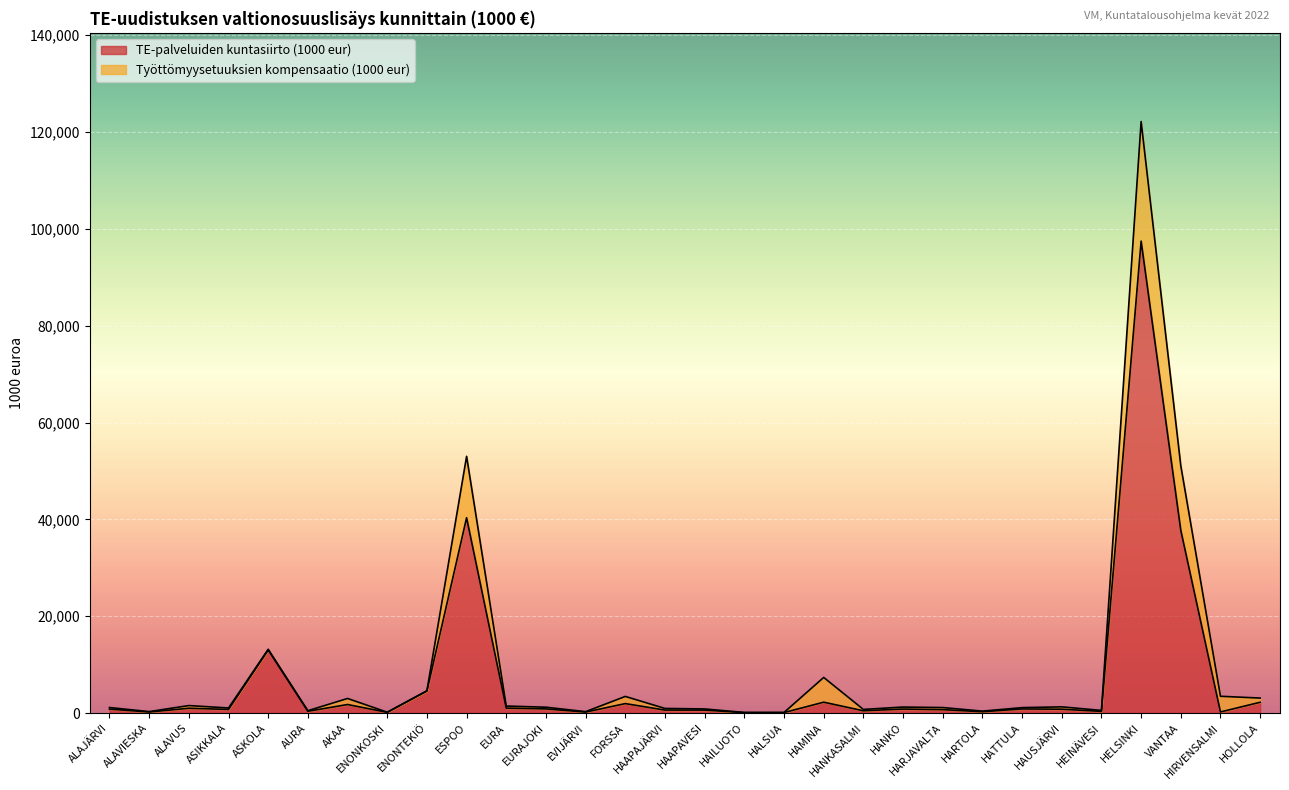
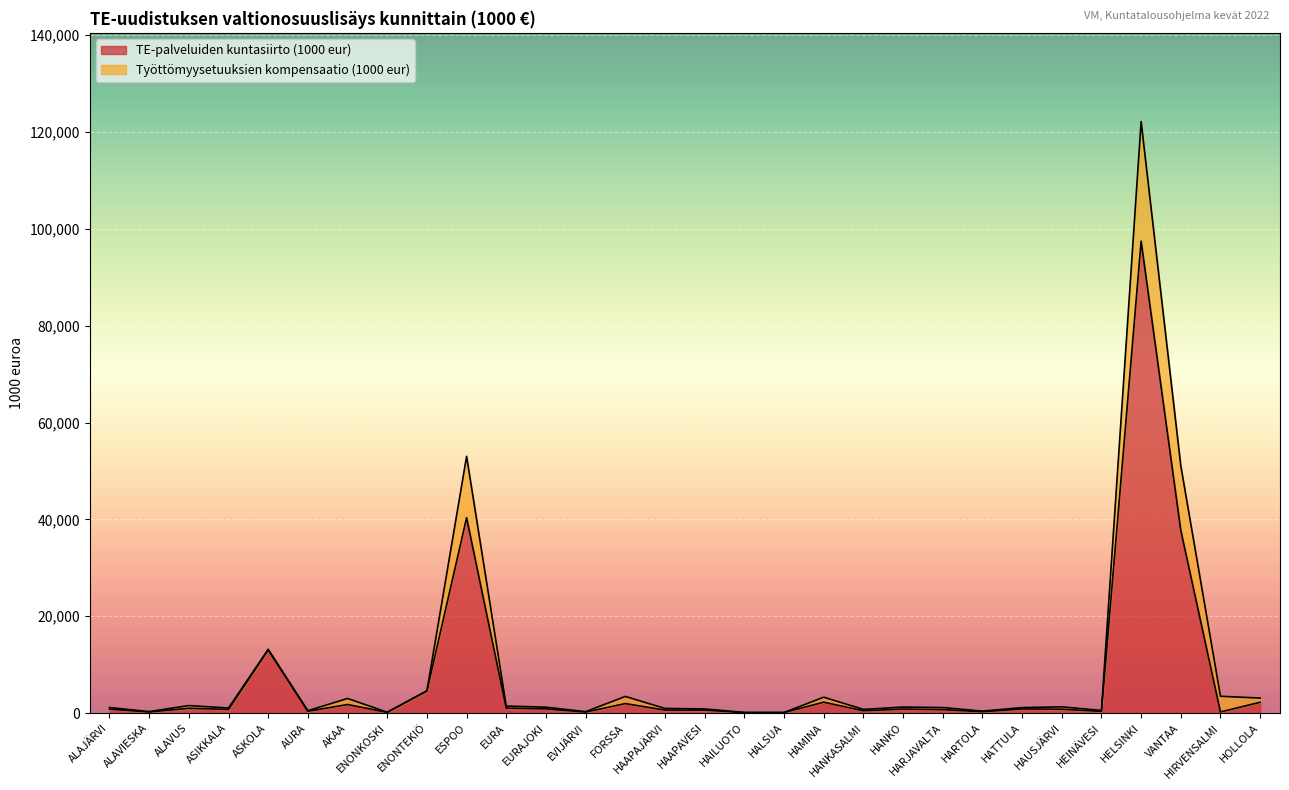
Työttömyysetuuksien kompensaatio (1000 eur), HAMINA: 5,000 -> 1,000
